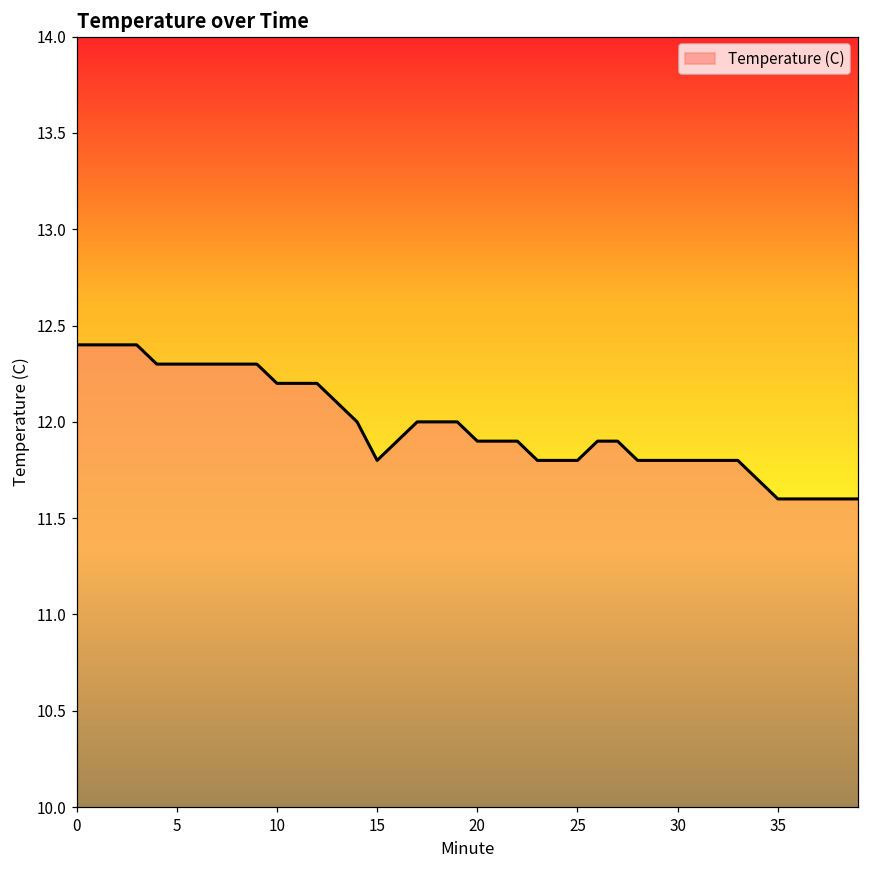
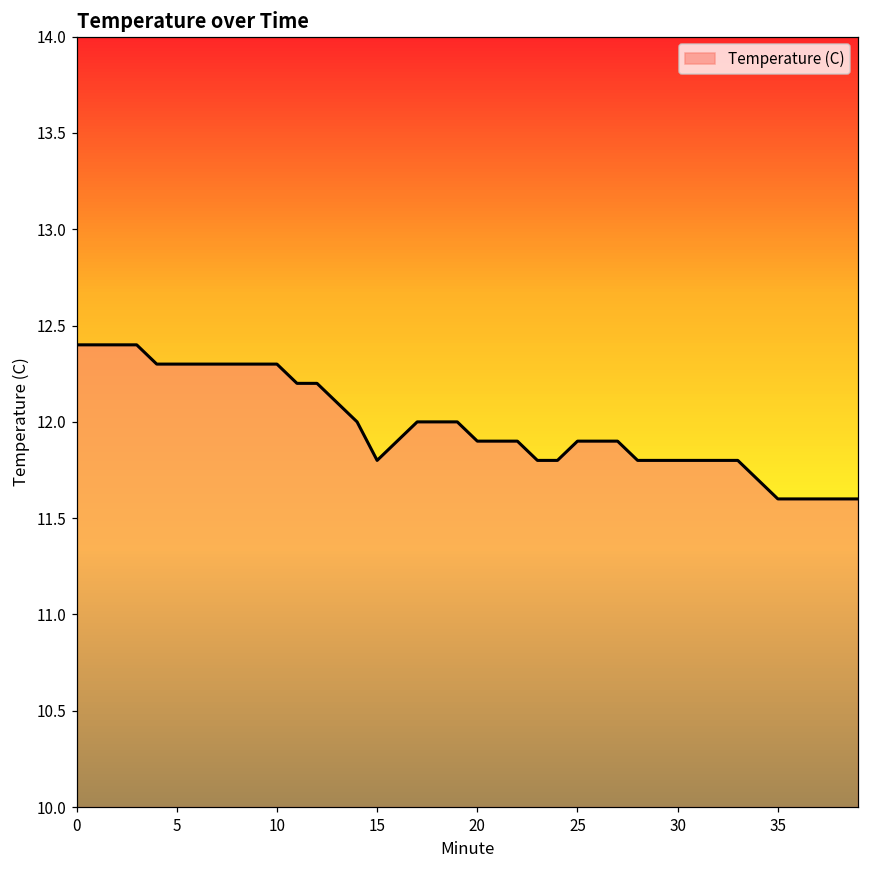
10: 12.2 -> 12.3
25: 11.8 -> 11.9
